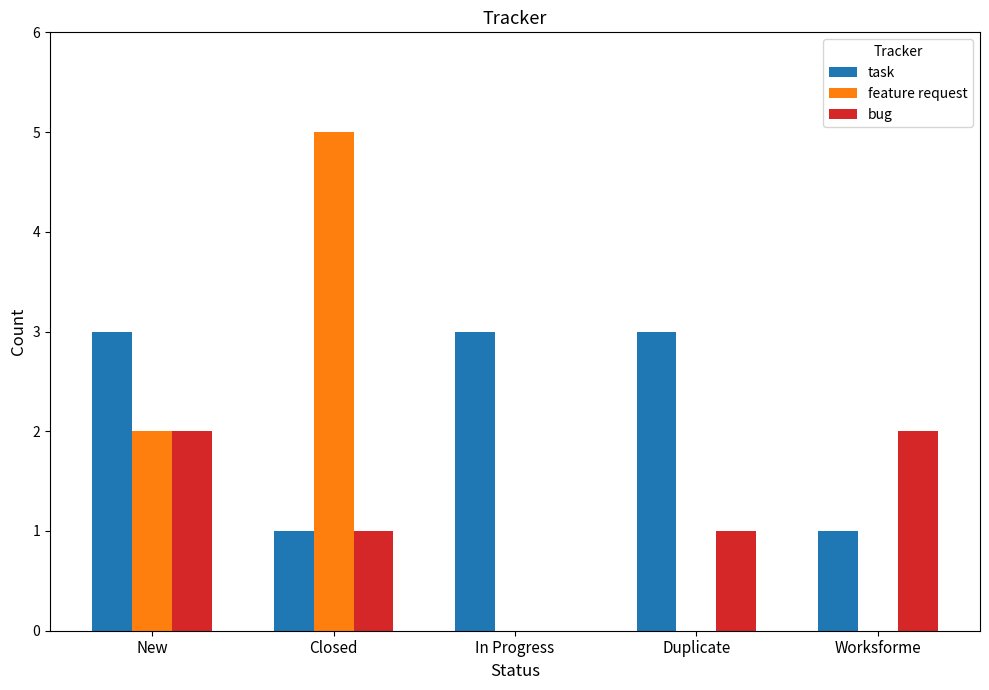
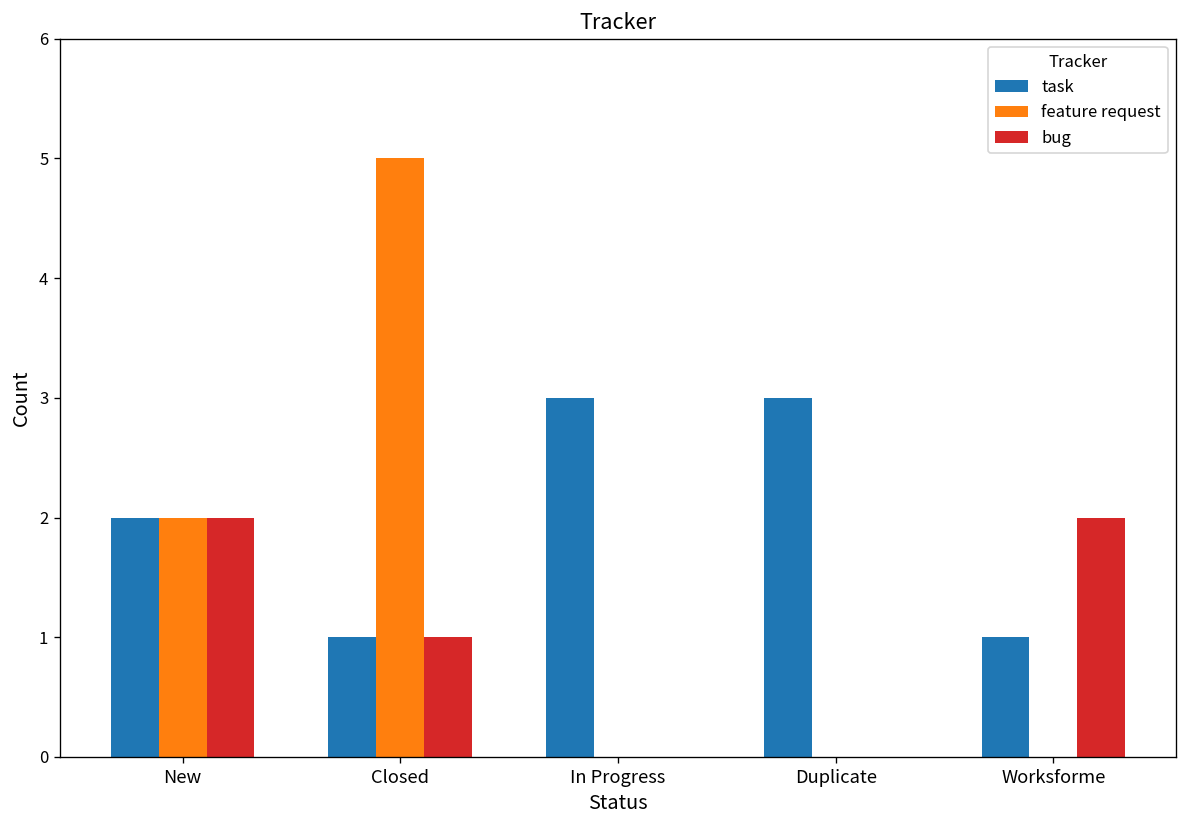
task, New: 3 -> 2
bug, Duplicate: 1 -> 0
